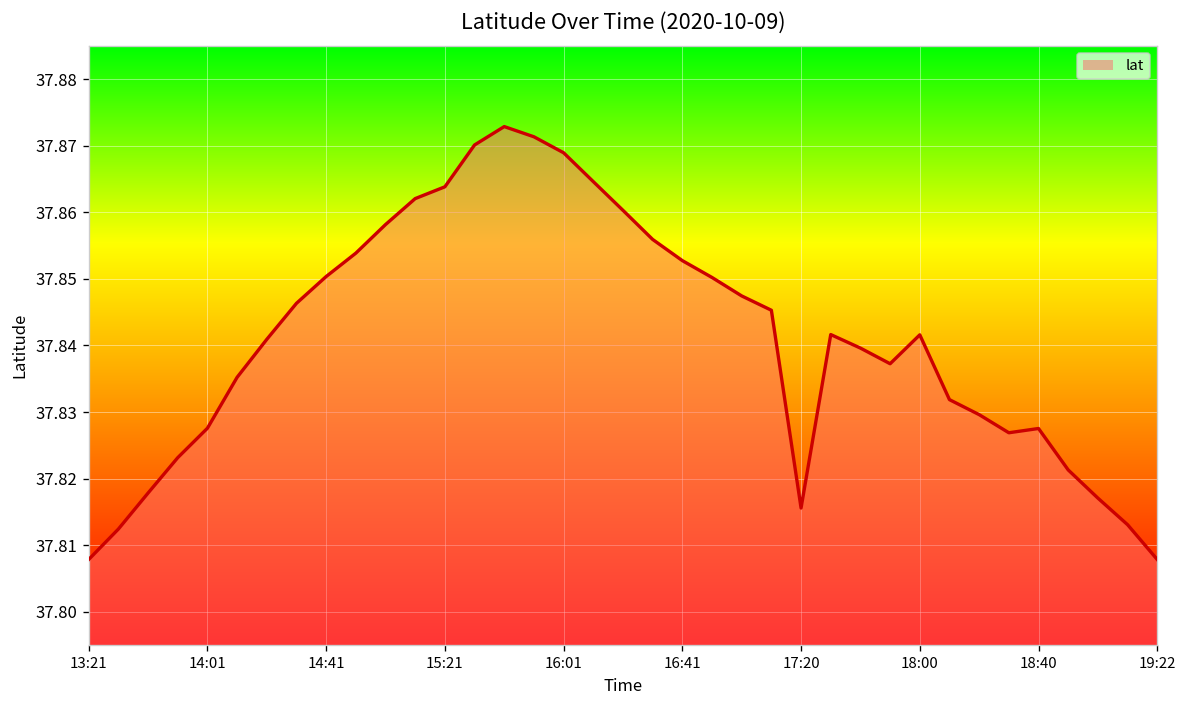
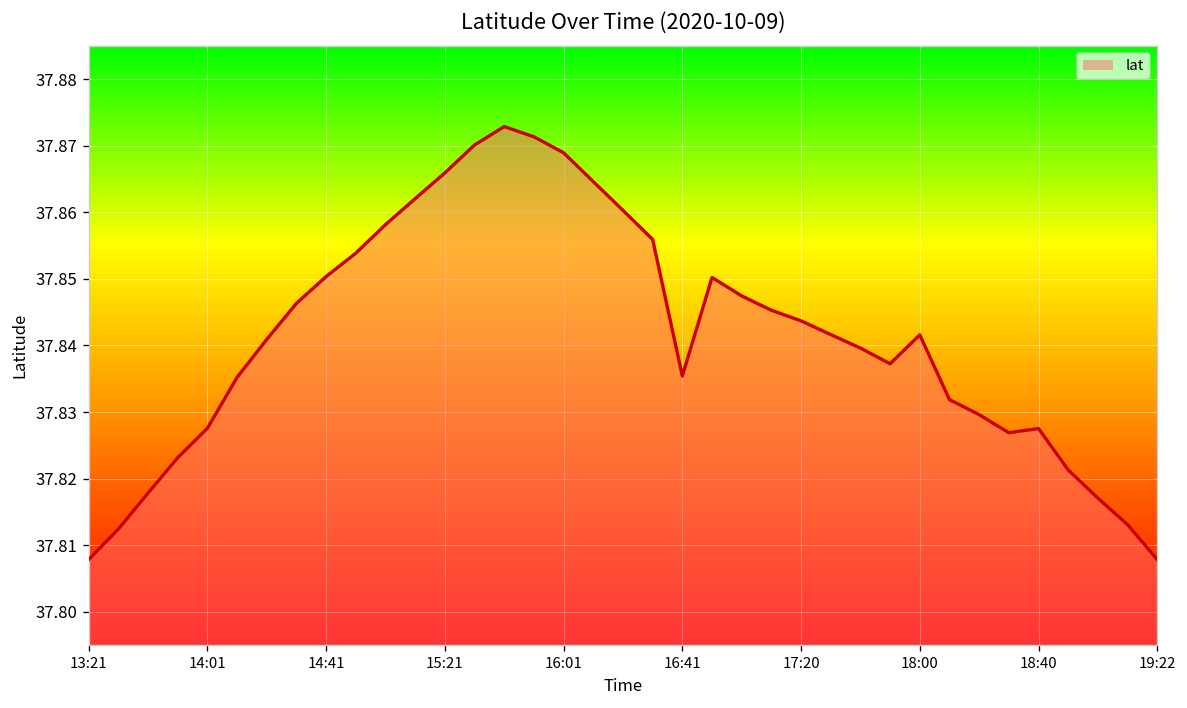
15:21: 37.864 -> 37.866
16:41: 37.853 -> 37.835
17:20: 37.816 -> 37.844
